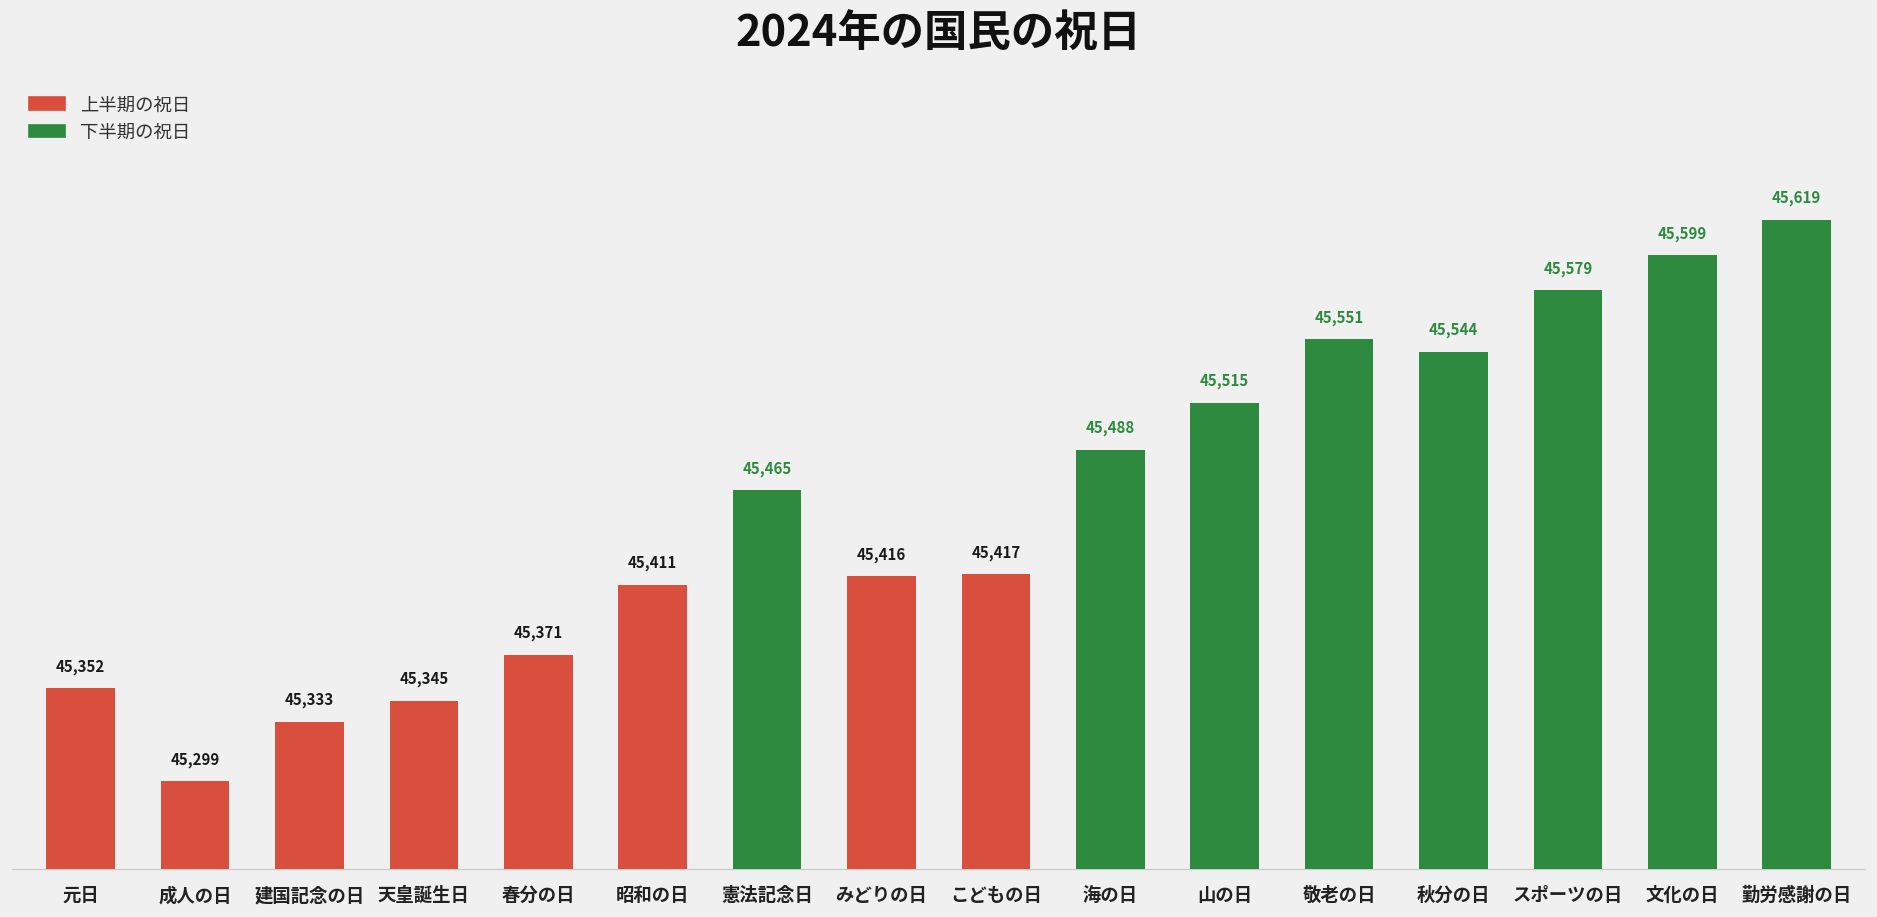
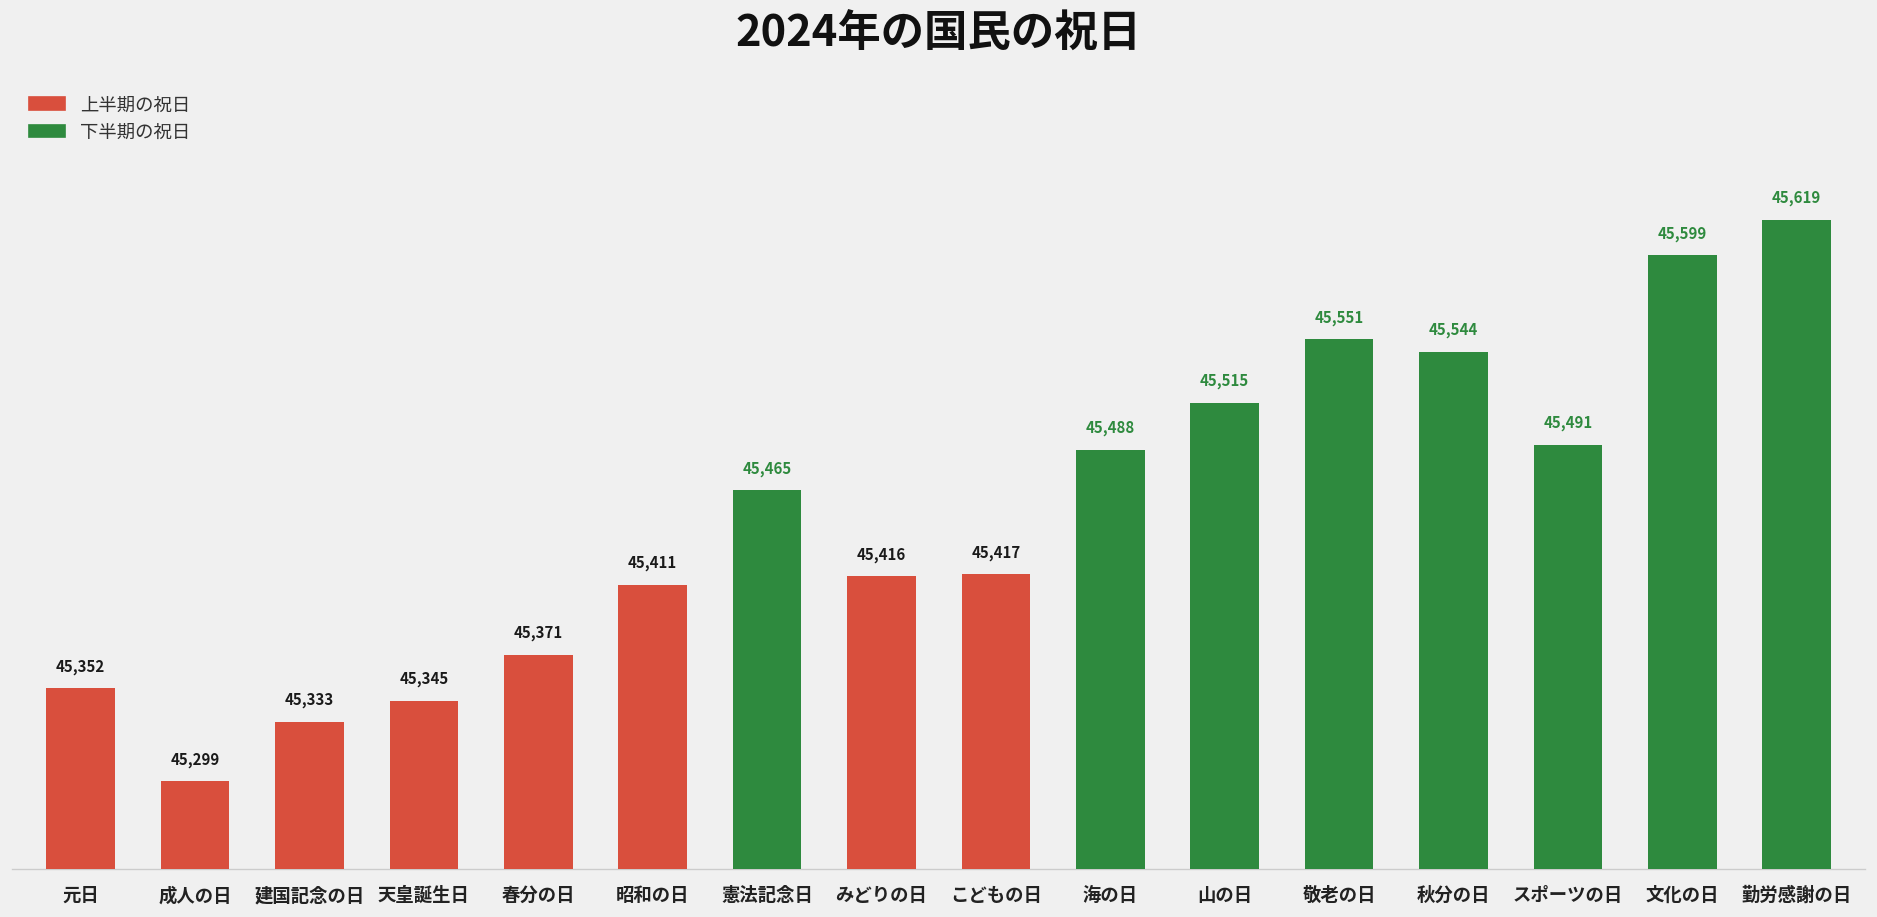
スポーツの日: 45,579 -> 45,491
